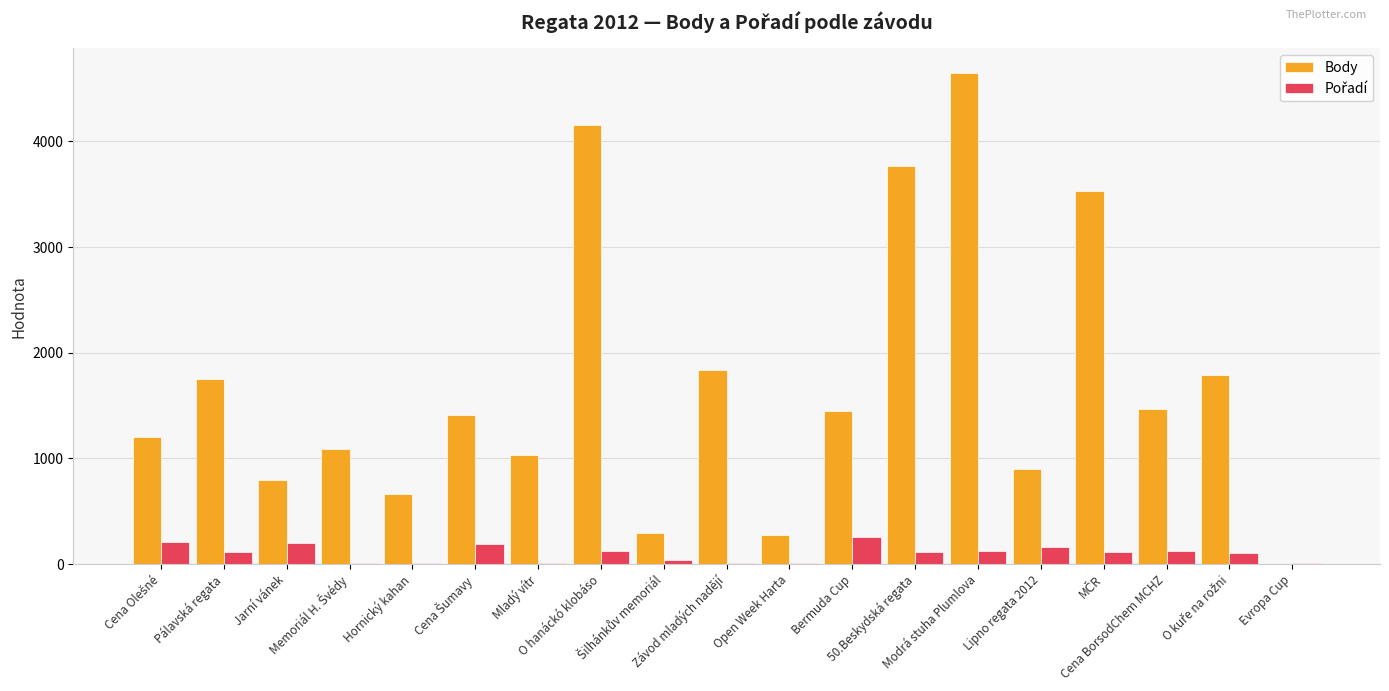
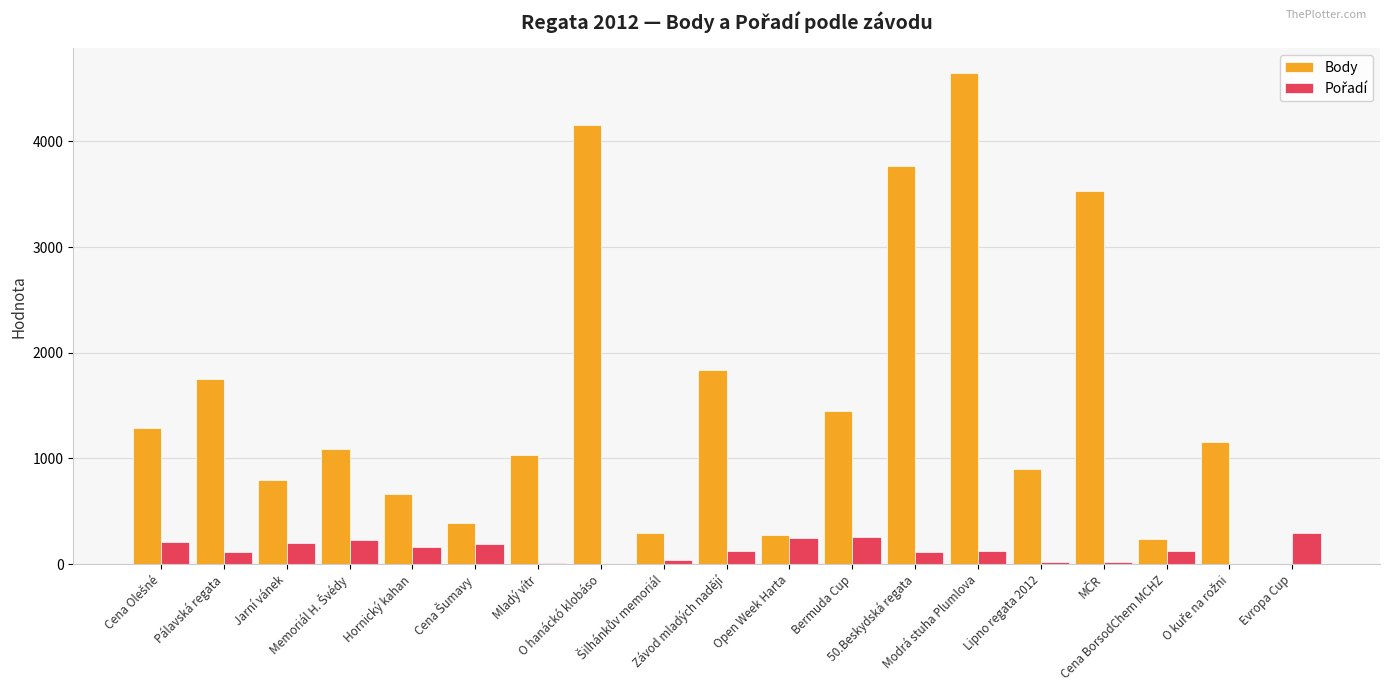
Body, Cena Olešné: 1210 -> 1290
Pořadí, Memoriál H. Švédy: 10 -> 230
Pořadí, Hornický kahan: 10 -> 160
Body, Cena Šumavy: 1420 -> 390
Pořadí, O hanáckó klobáso: 120 -> 0
Pořadí, Závod mladých nadějí: 10 -> 130
Pořadí, Open Week Harta: 10 -> 240
Pořadí, Lipno regata 2012: 160 -> 20
Pořadí, MČR: 110 -> 20
Body, Cena BorsodChem MCHZ: 1470 -> 240
Body, O kuře na rožni: 1790 -> 1160
Pořadí, O kuře na rožni: 100 -> 0
Pořadí, Evropa Cup: 10 -> 300
